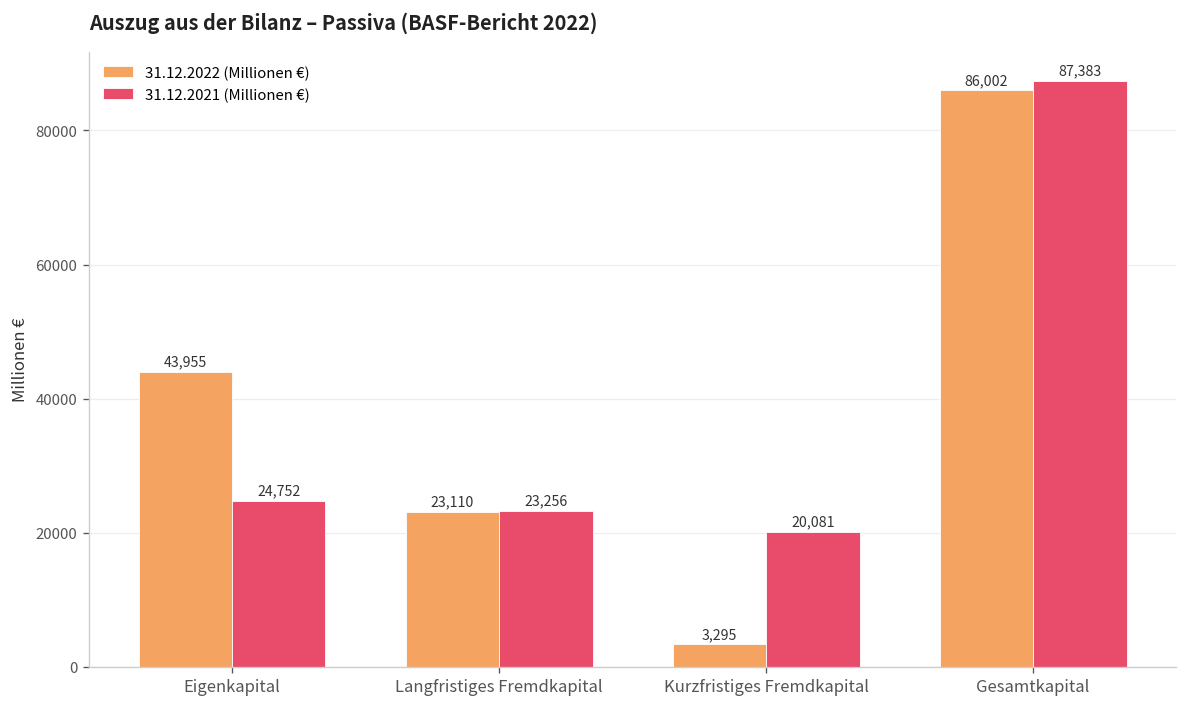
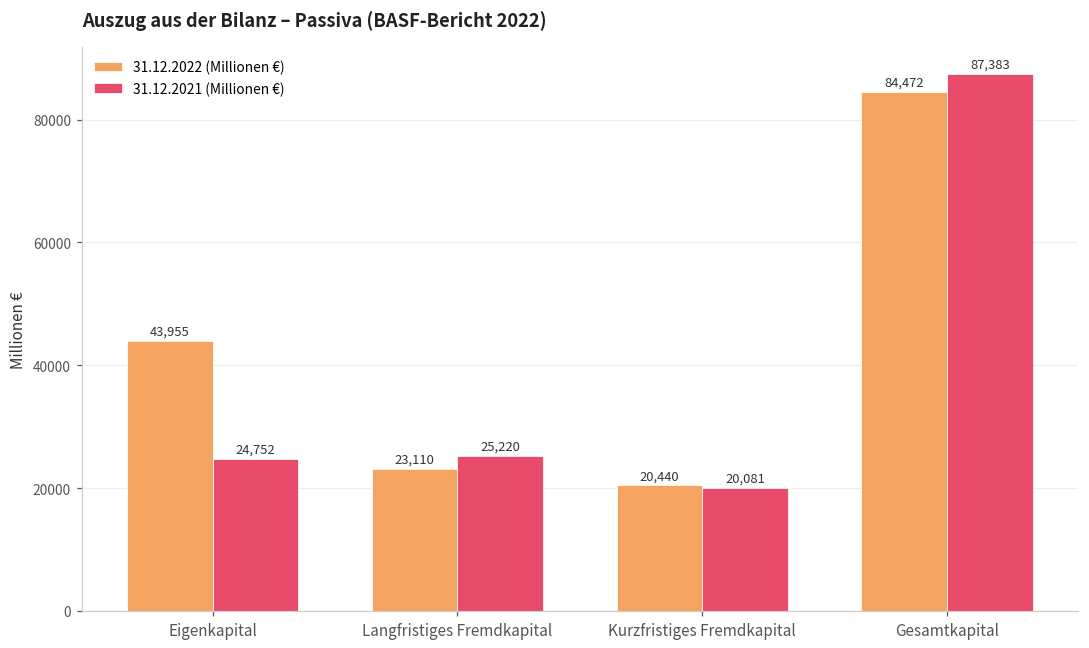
31.12.2021 (Millionen €), Langfristiges Fremdkapital: 23,256 -> 25,220
31.12.2022 (Millionen €), Kurzfristiges Fremdkapital: 3,295 -> 20,440
31.12.2022 (Millionen €), Gesamtkapital: 86,002 -> 84,472
